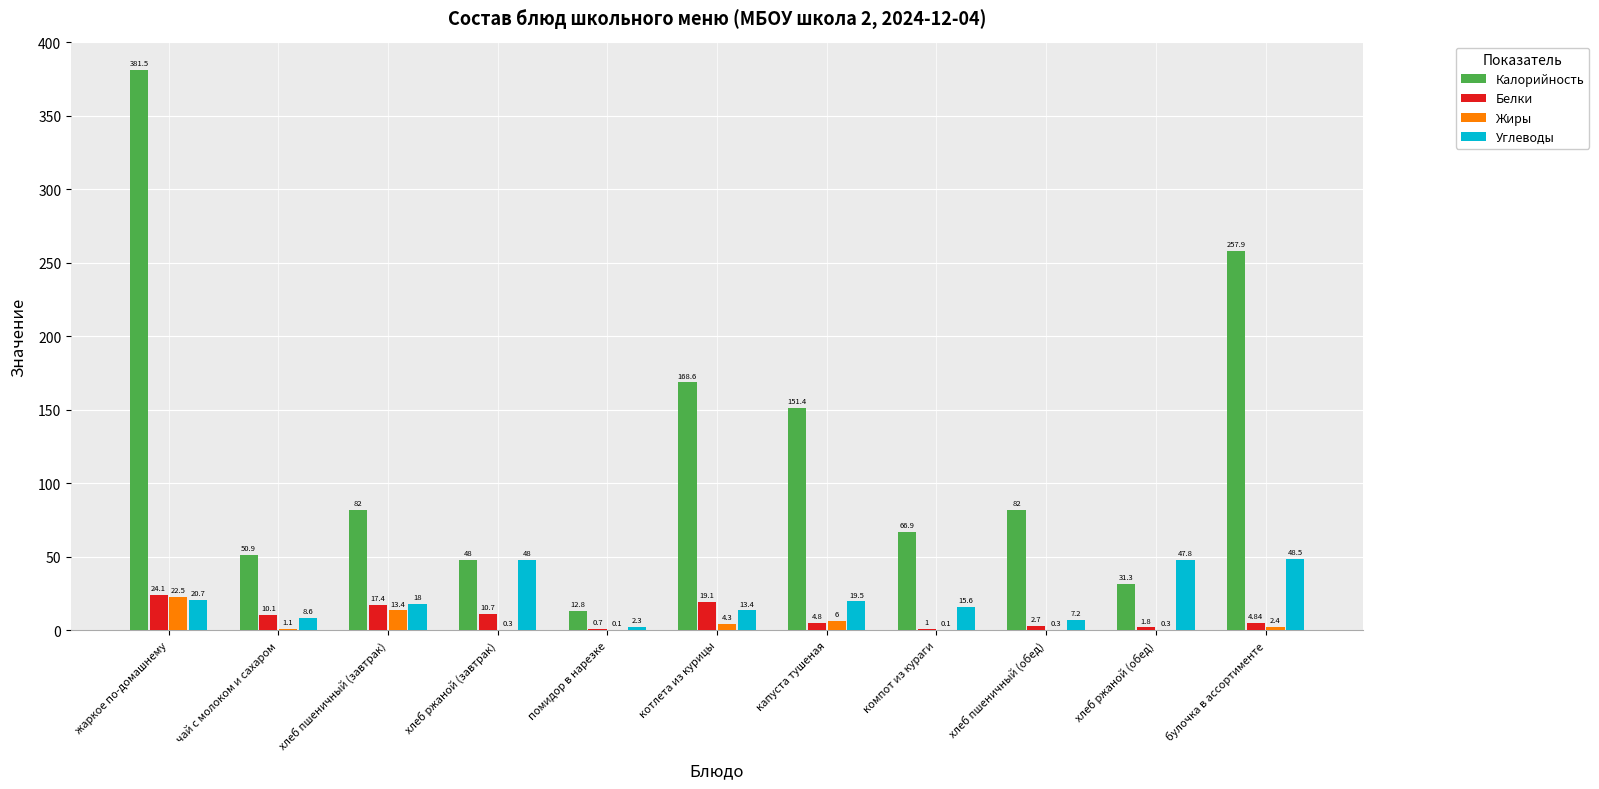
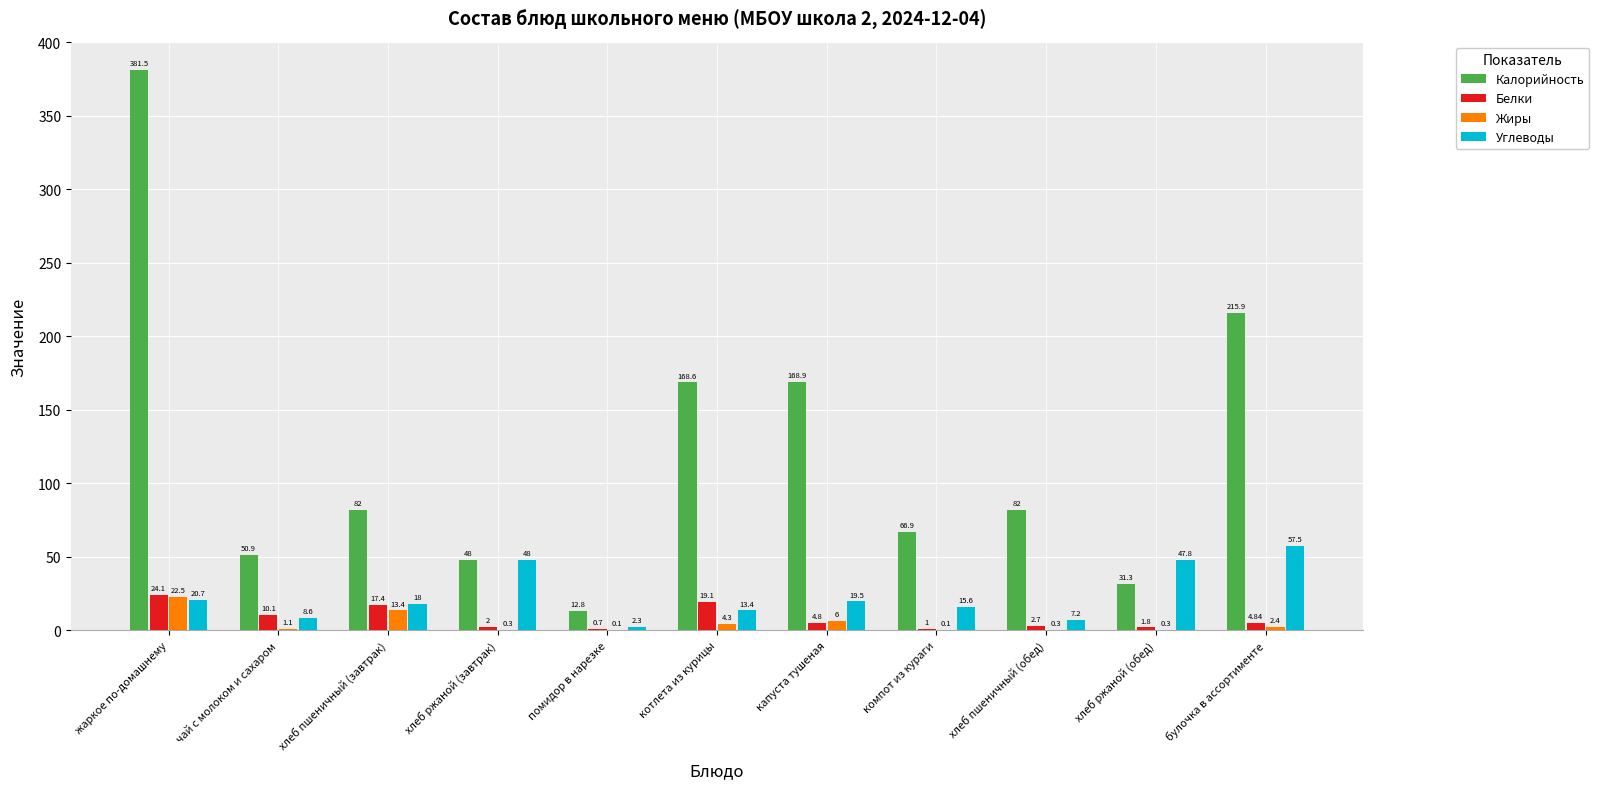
Белки, хлеб ржаной (завтрак): 10.7 -> 2
Калорийность, капуста тушеная: 151.4 -> 168.9
Калорийность, булочка в ассортименте: 257.9 -> 215.9
Углеводы, булочка в ассортименте: 48.5 -> 57.5
